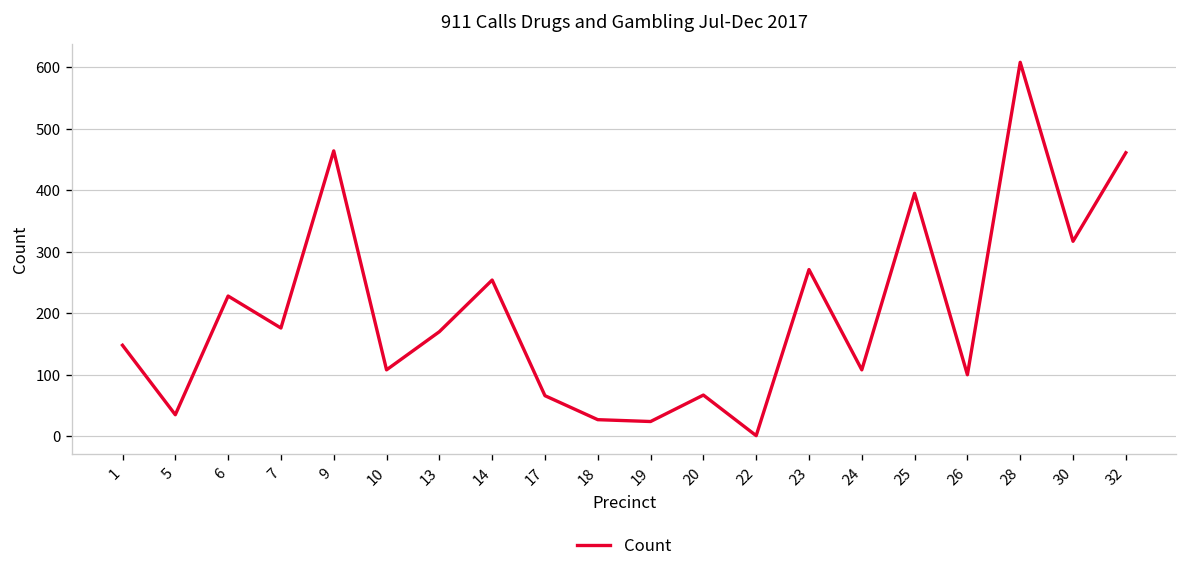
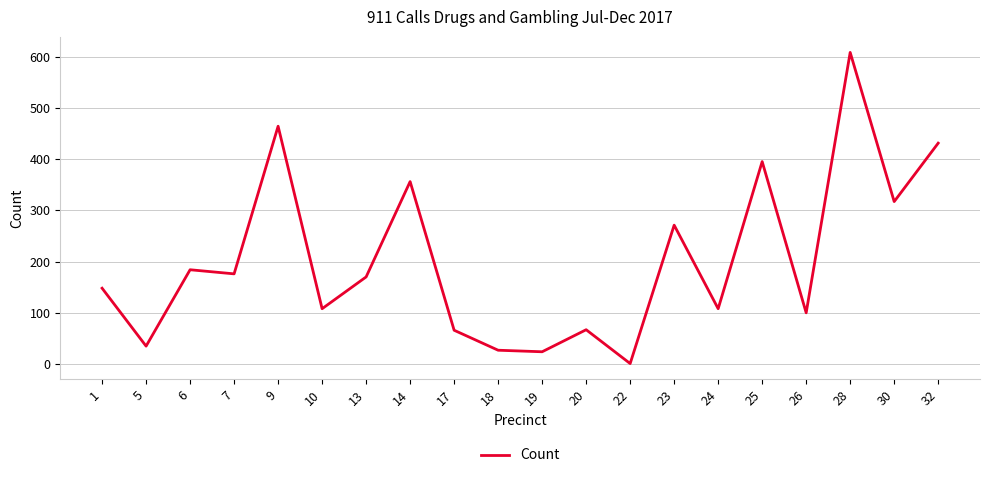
6: 230 -> 180
14: 250 -> 360
32: 460 -> 430
